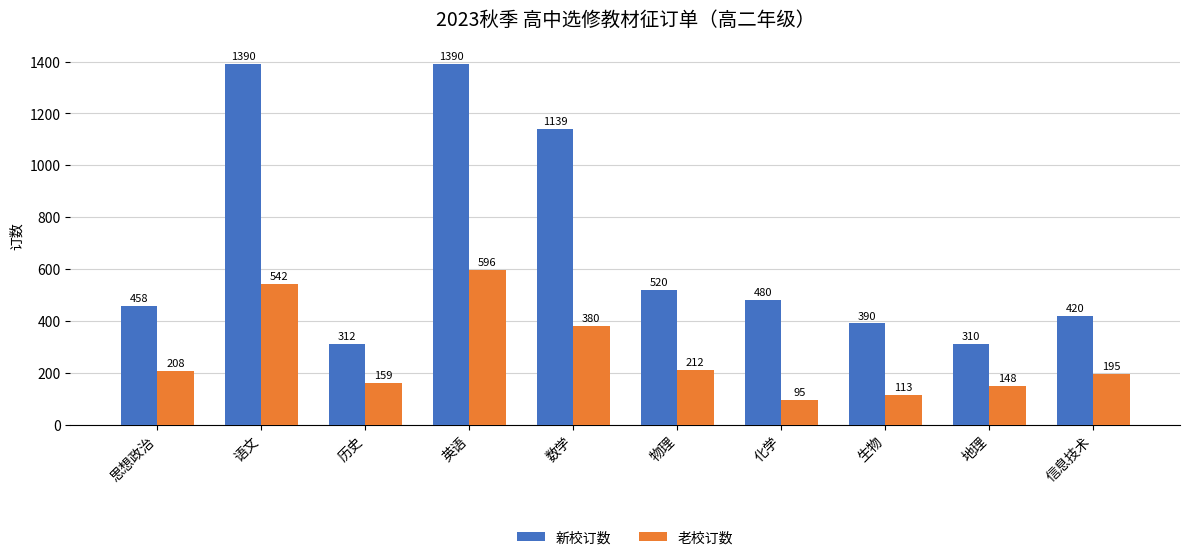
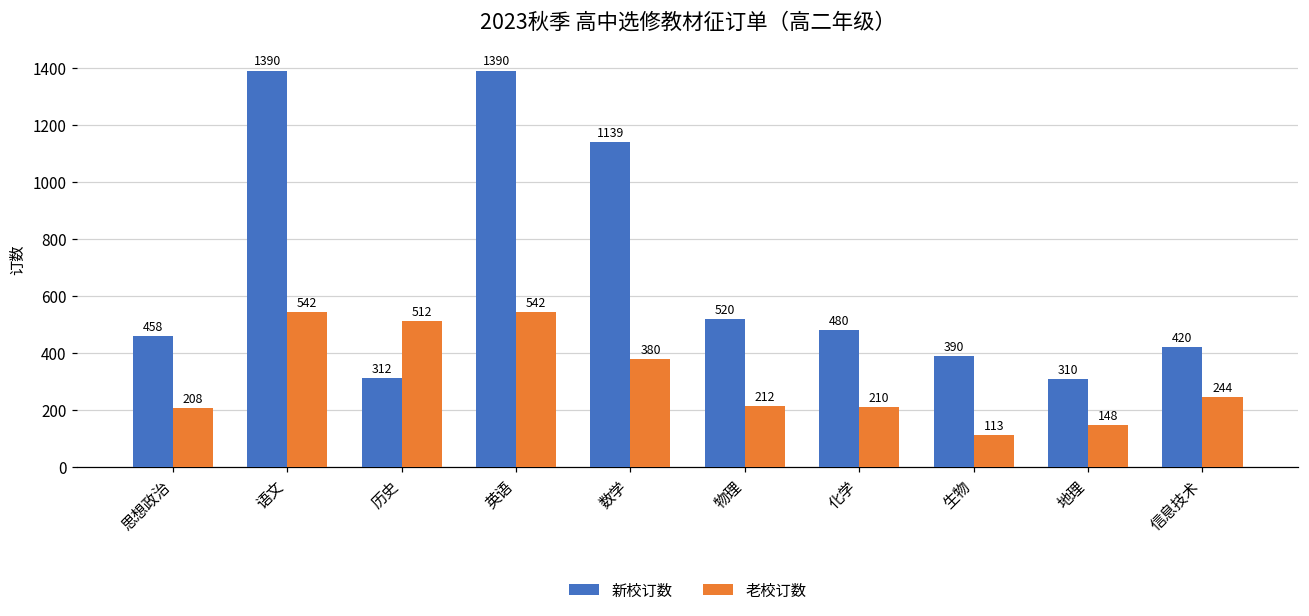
老校订数, 历史: 159 -> 512
老校订数, 英语: 596 -> 542
老校订数, 化学: 95 -> 210
老校订数, 信息技术: 195 -> 244
